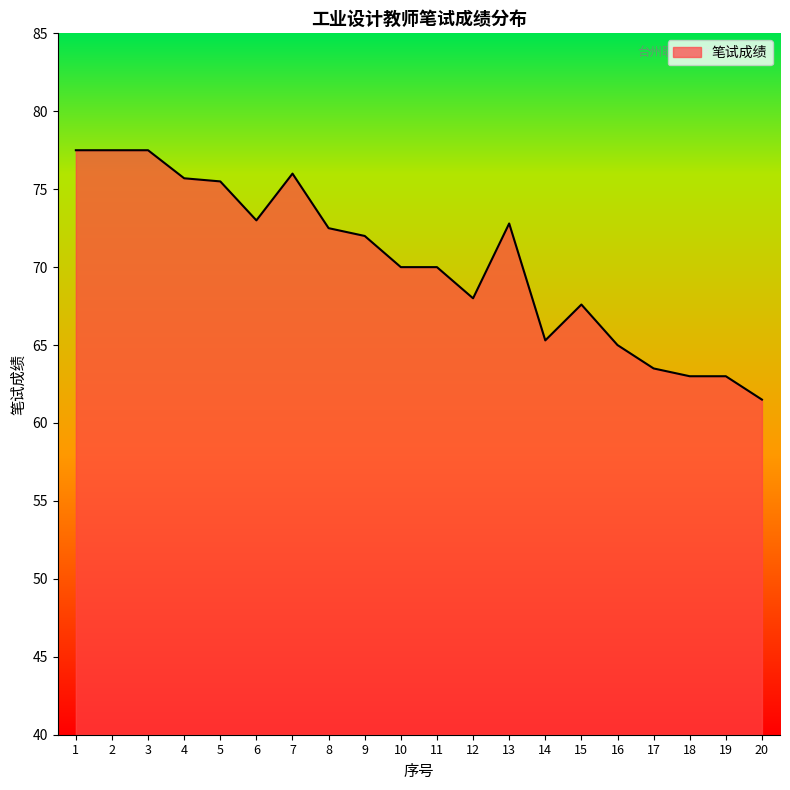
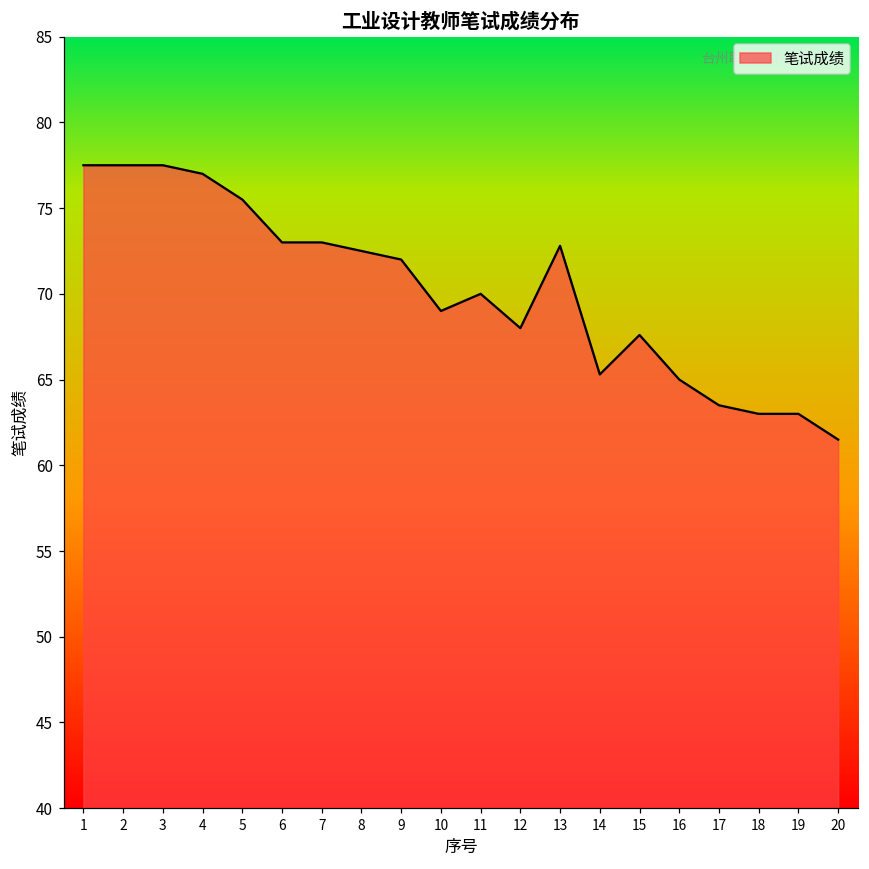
4: 75.7 -> 77.0
7: 76 -> 73
10: 70 -> 69
